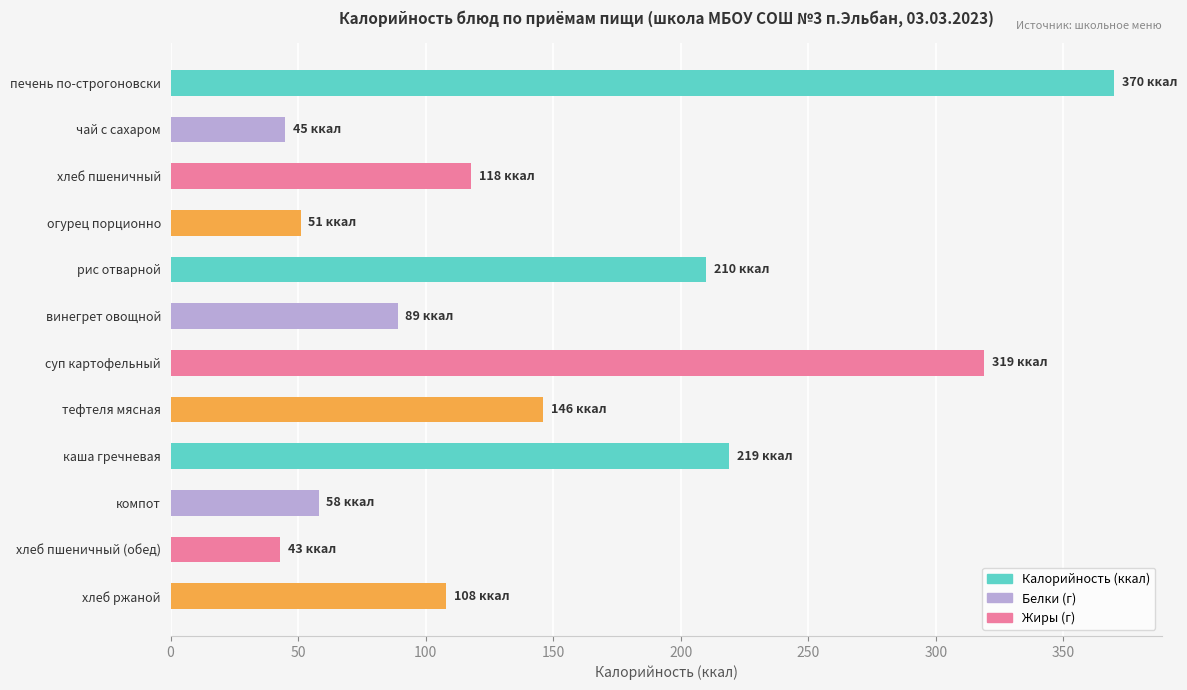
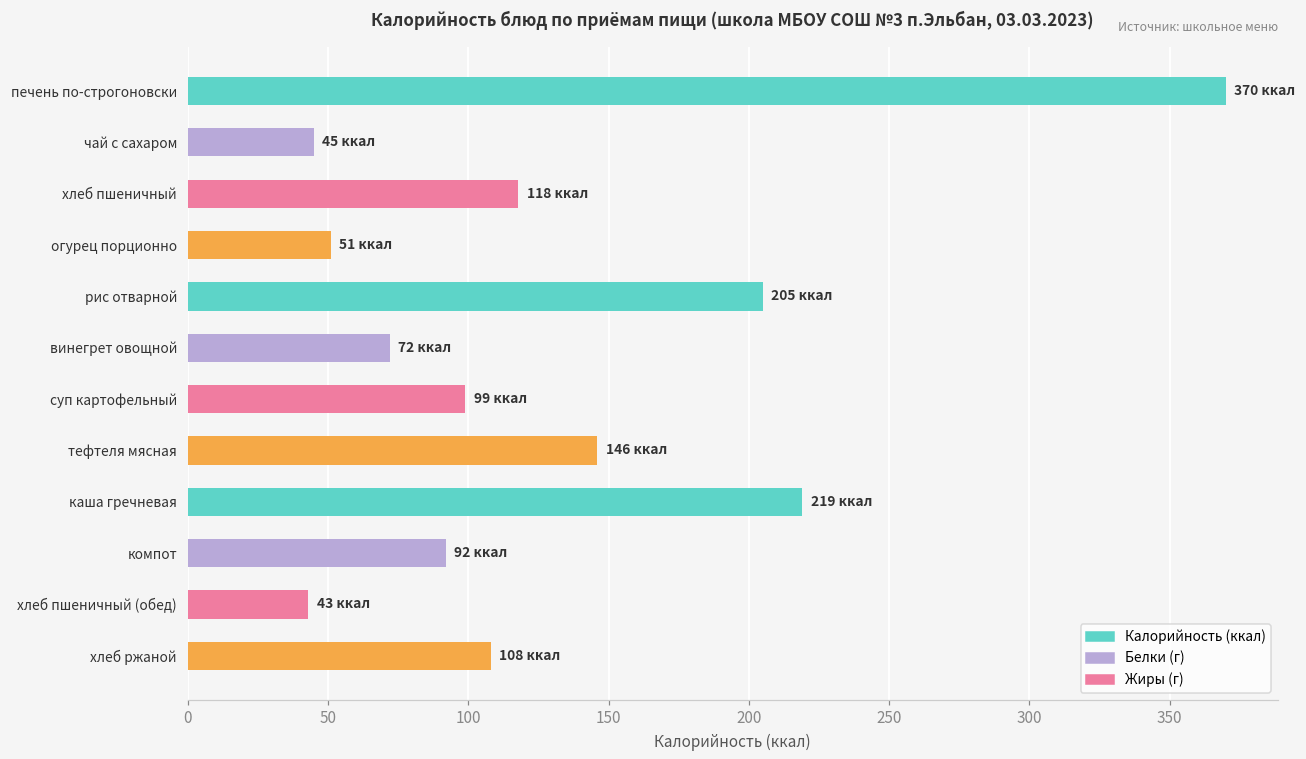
рис отварной: 210 -> 205
винегрет овощной: 89 -> 72
суп картофельный: 319 -> 99
компот: 58 -> 92
